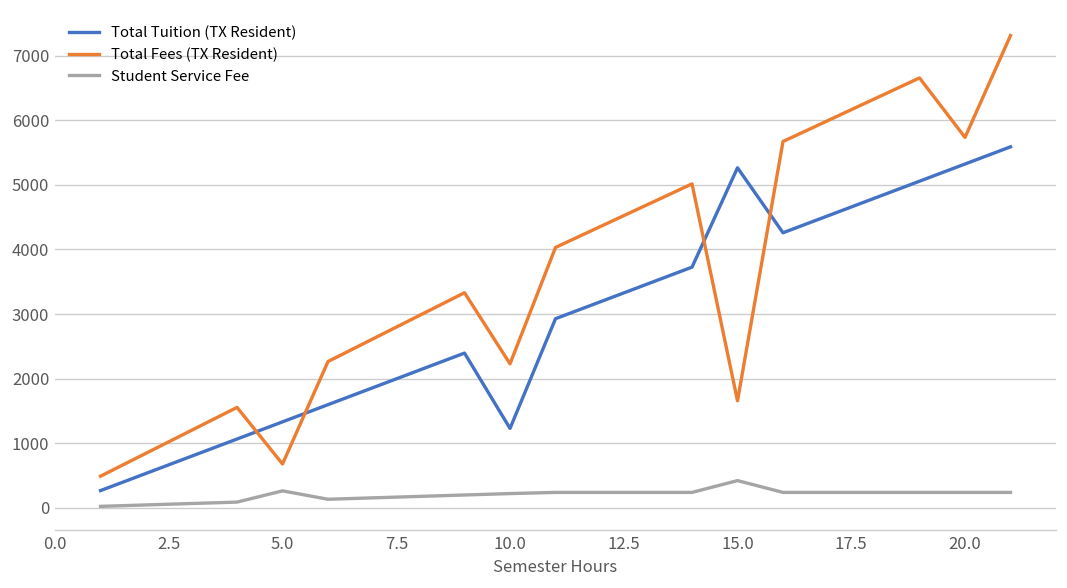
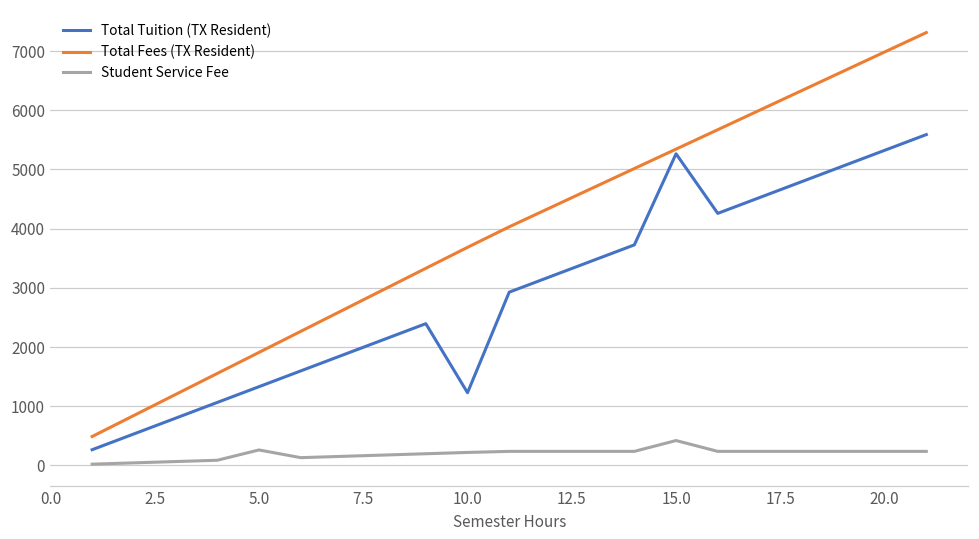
Total Fees (TX Resident), 5.0: 700 -> 1900
Total Fees (TX Resident), 10.0: 2200 -> 3700
Total Fees (TX Resident), 15.0: 1700 -> 5300
Total Fees (TX Resident), 20.0: 5700 -> 7000
